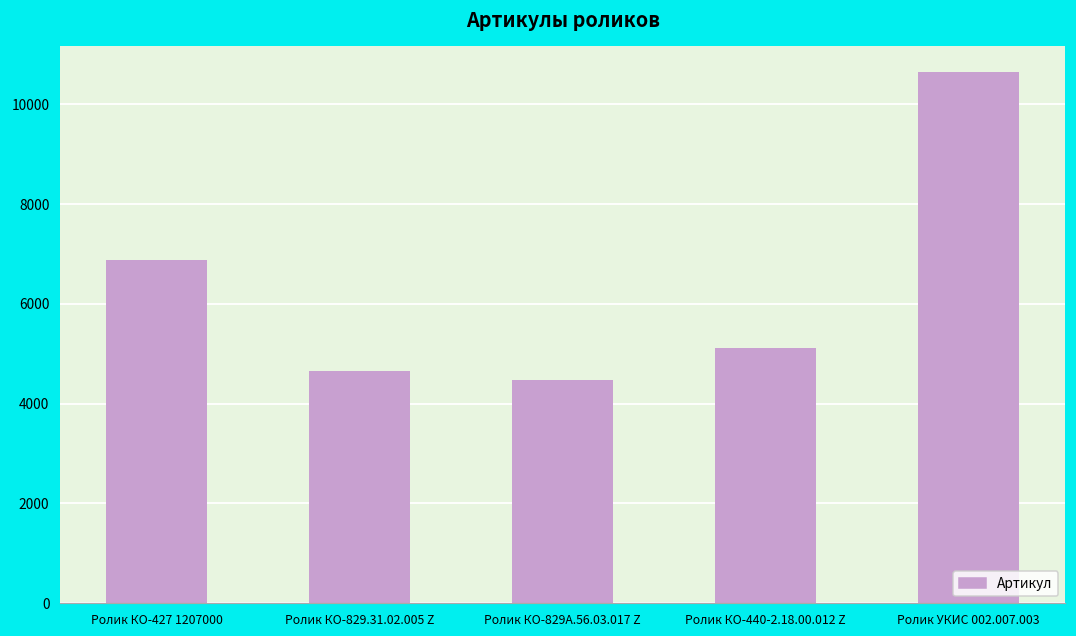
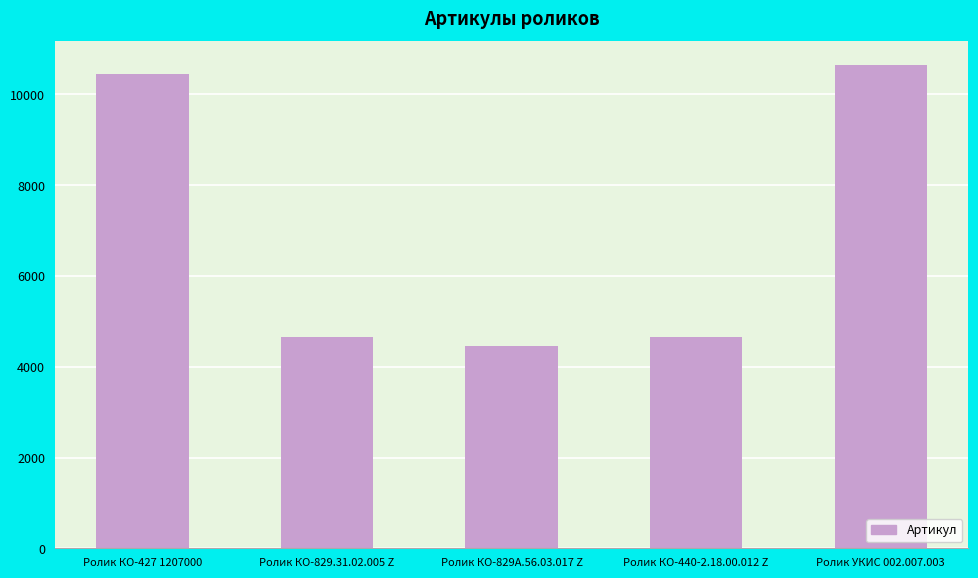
Ролик КО-427 1207000: 6900 -> 10400
Ролик КО-440-2.18.00.012 Z: 5100 -> 4700
